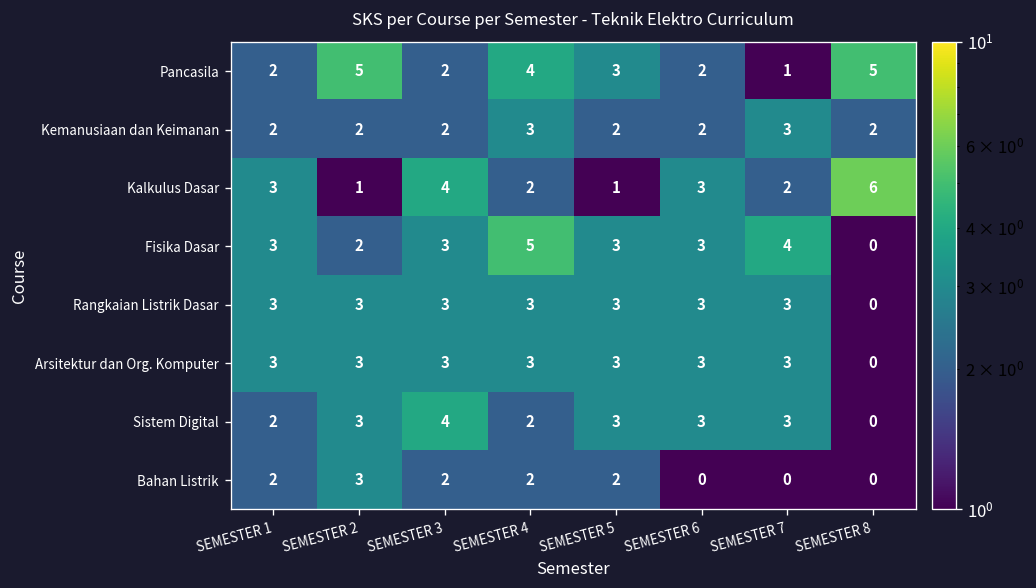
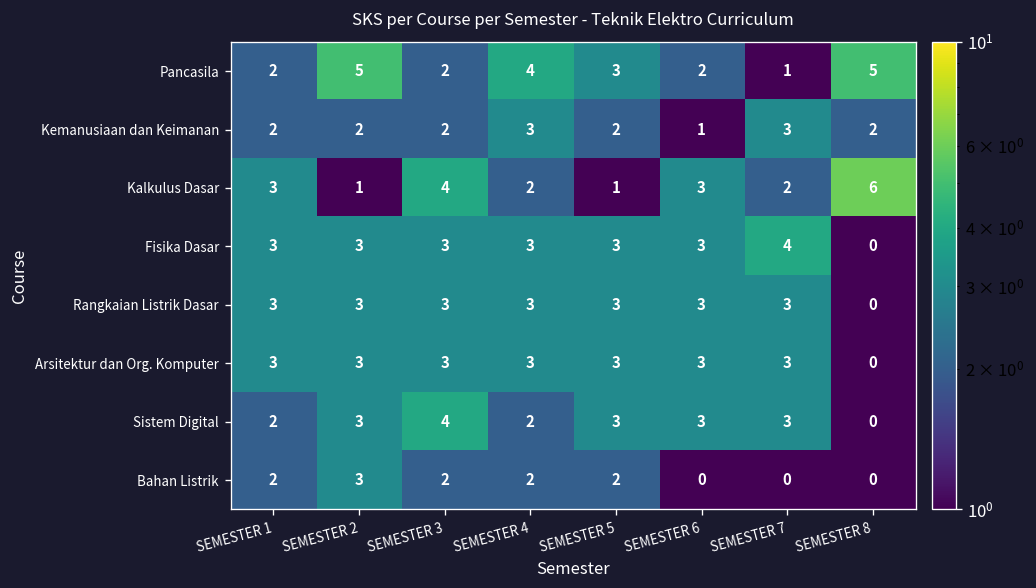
Kemanusiaan dan Keimanan, SEMESTER 6: 2 -> 1
Fisika Dasar, SEMESTER 2: 2 -> 3
Fisika Dasar, SEMESTER 4: 5 -> 3
